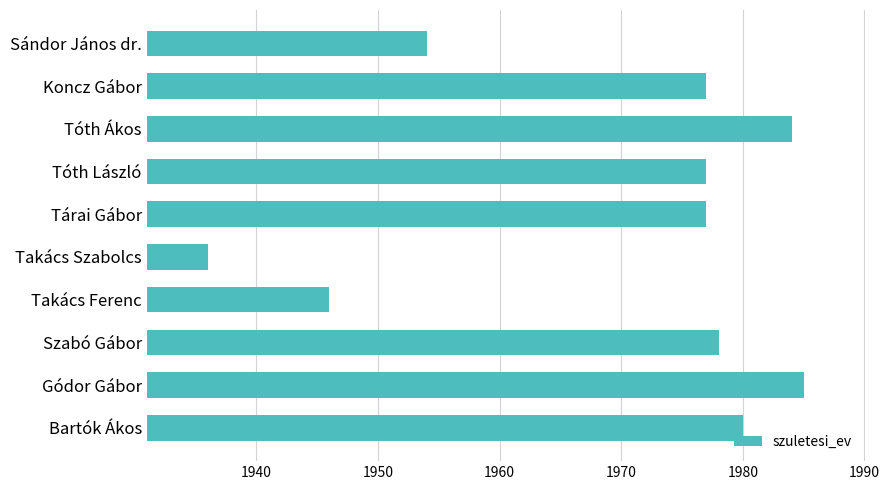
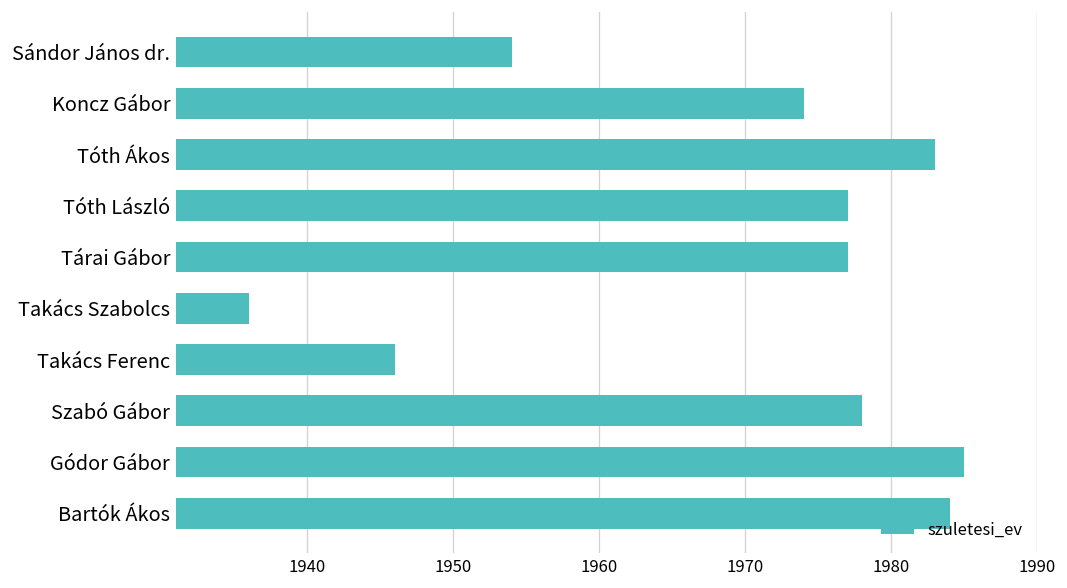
Koncz Gábor: 1977 -> 1974
Tóth Ákos: 1984 -> 1983
Bartók Ákos: 1980 -> 1984
